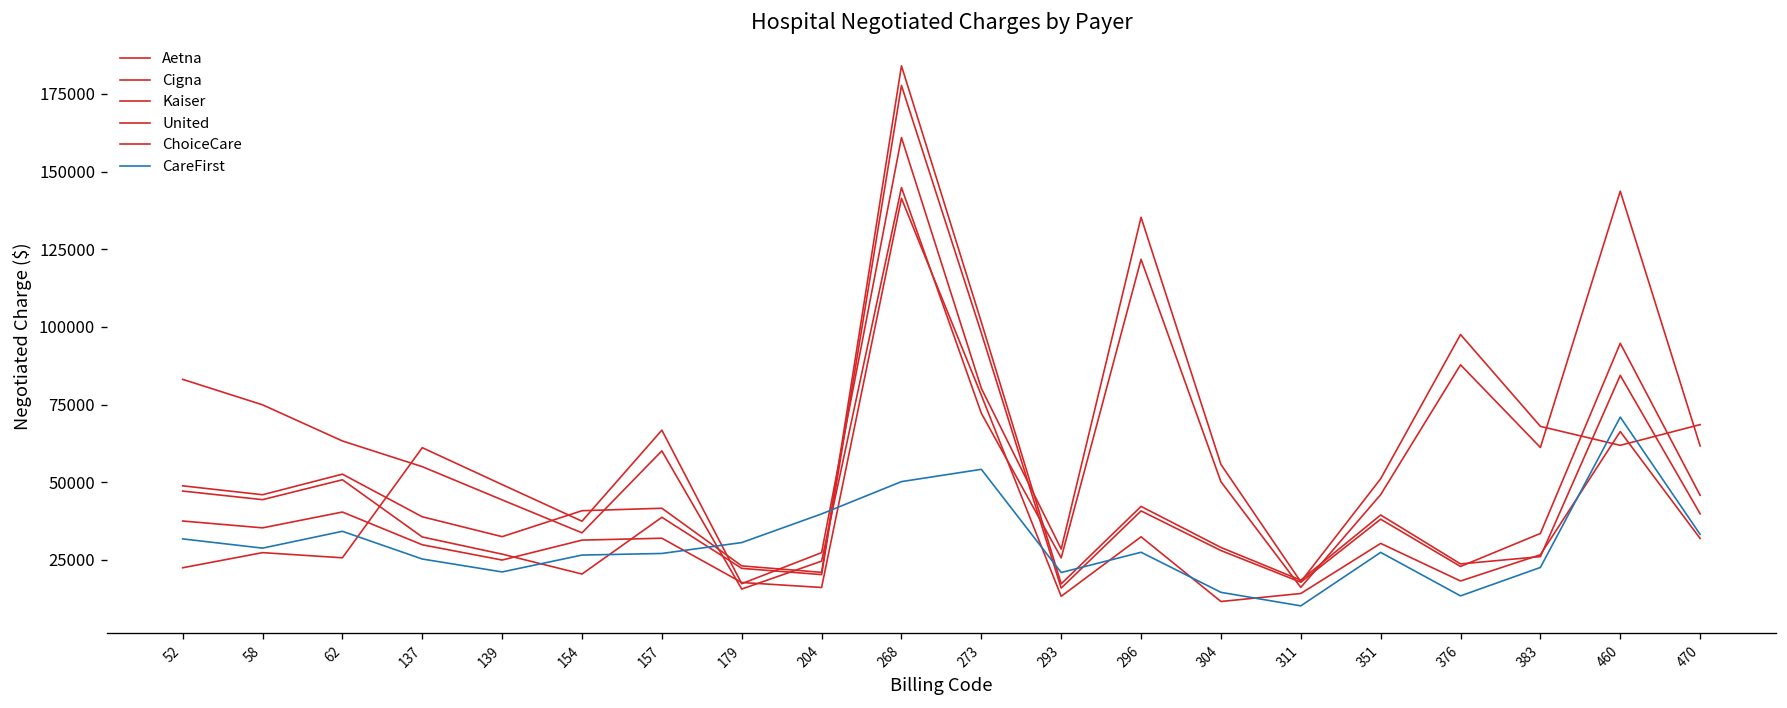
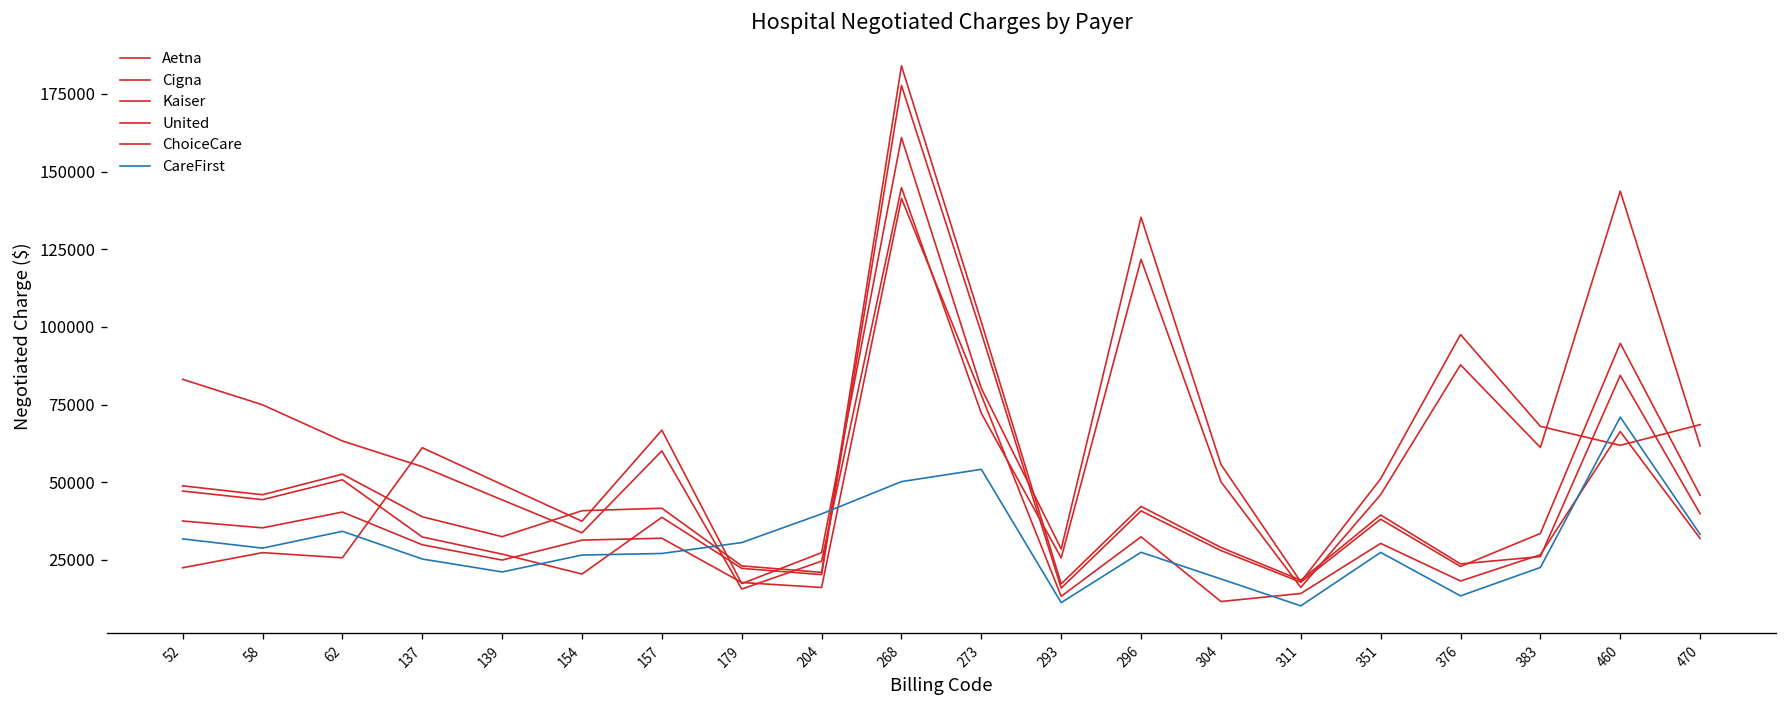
CareFirst, 293: 21000 -> 11000
CareFirst, 304: 15000 -> 19000
